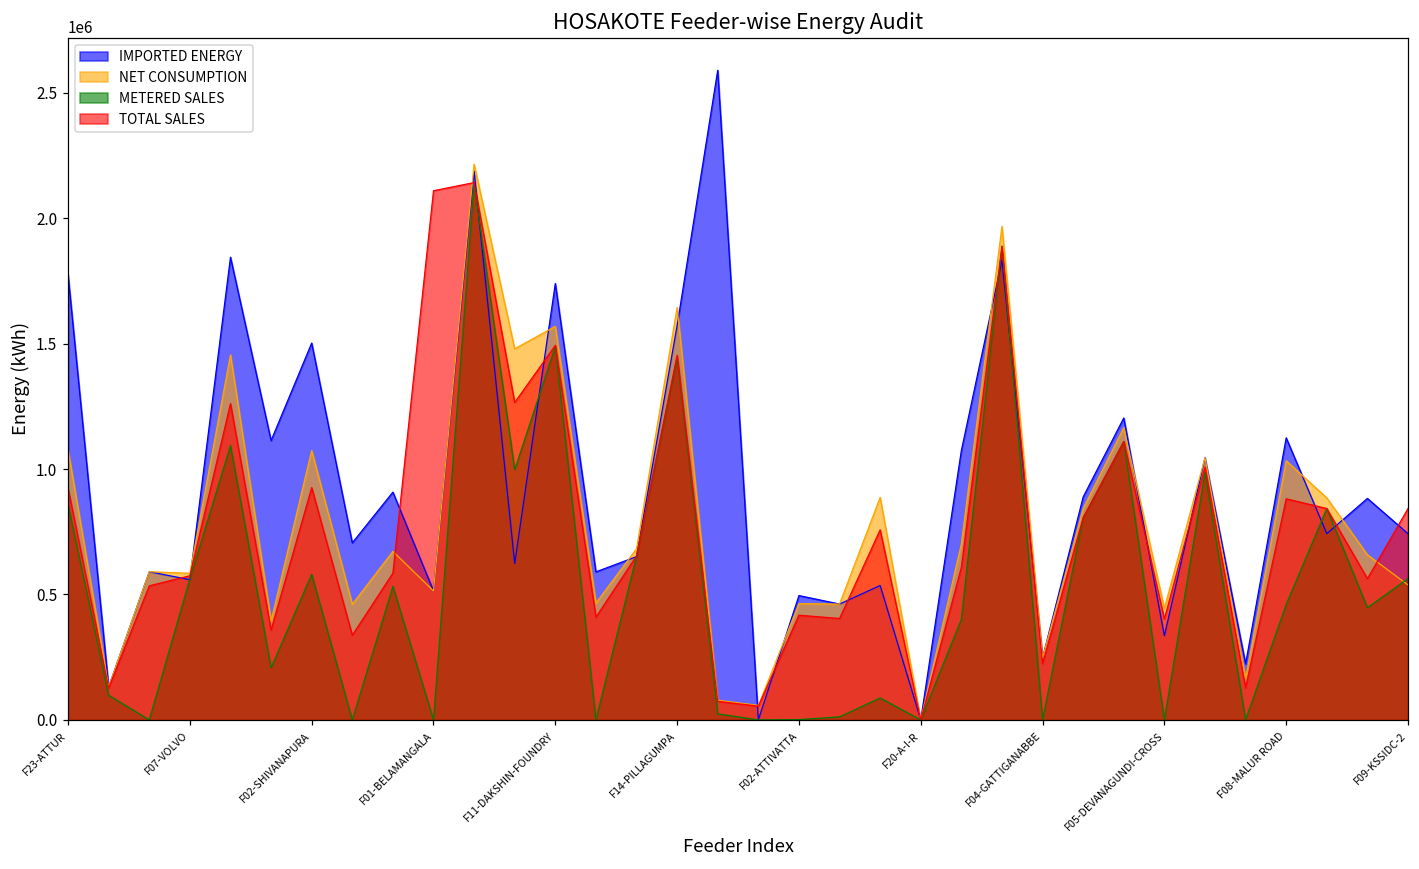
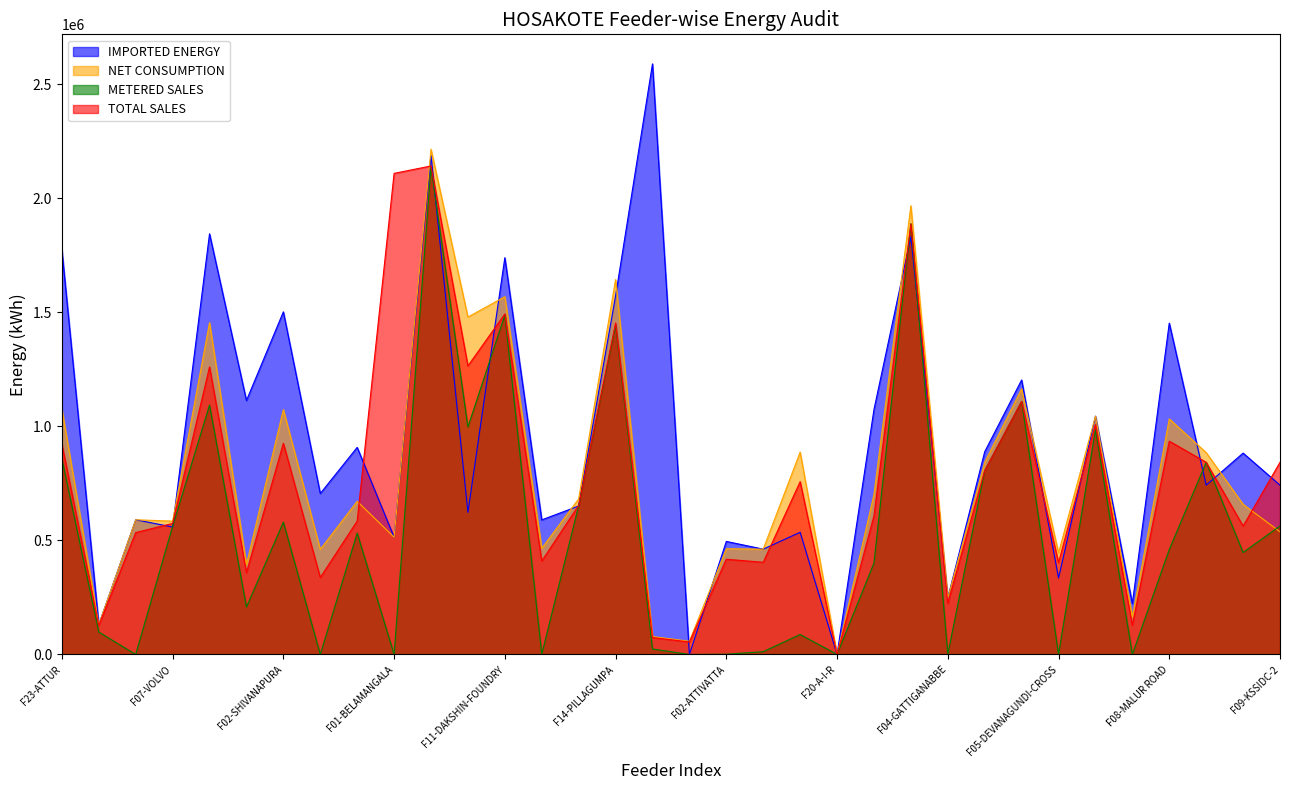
IMPORTED ENERGY, F08-MALUR ROAD: 1120000 -> 1450000
TOTAL SALES, F08-MALUR ROAD: 880000 -> 940000
